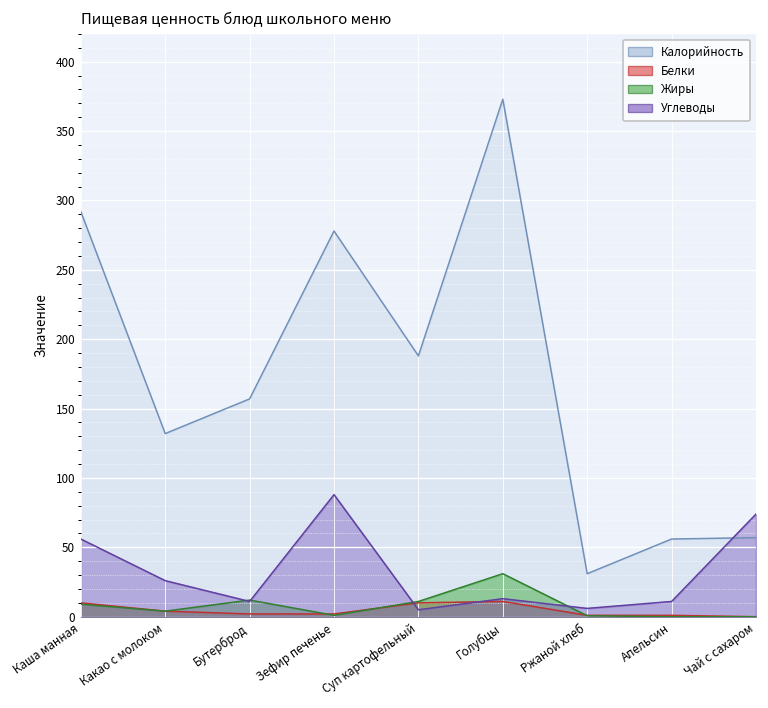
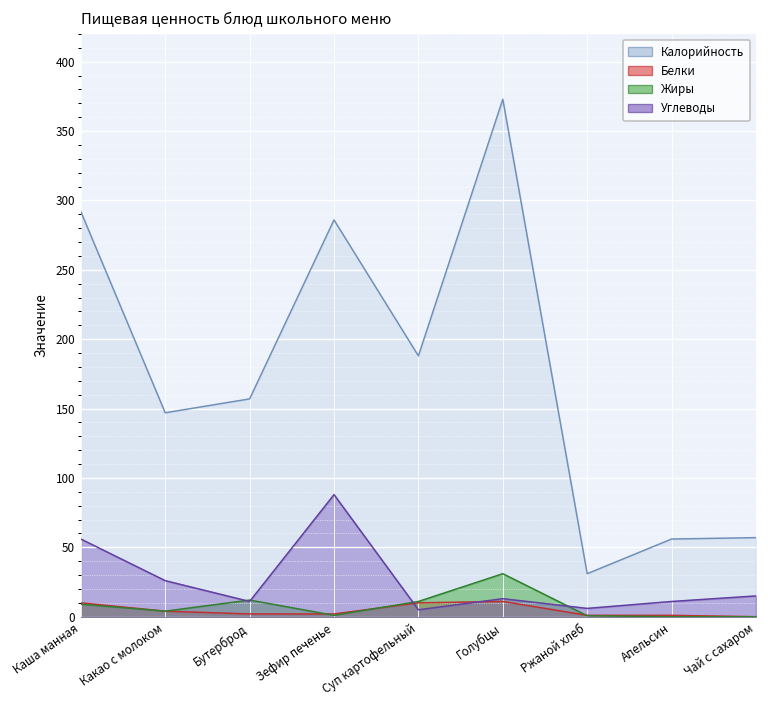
Калорийность, Какао с молоком: 132 -> 147
Калорийность, Зефир печенье: 278 -> 286
Углеводы, Чай с сахаром: 74 -> 15
